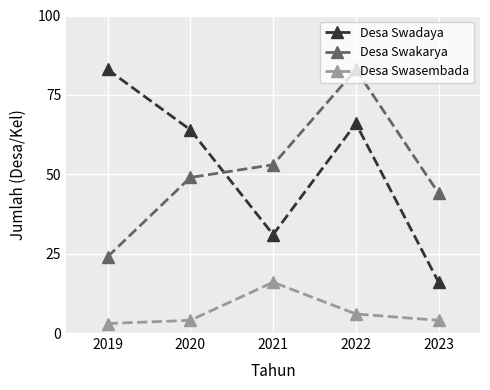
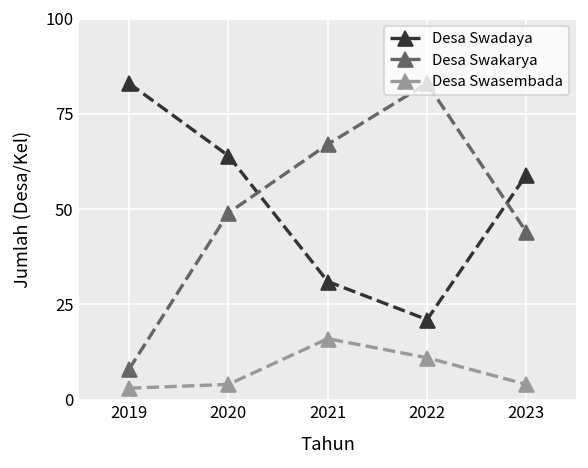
Desa Swakarya, 2019: 24 -> 8
Desa Swakarya, 2021: 53 -> 67
Desa Swadaya, 2022: 66 -> 21
Desa Swasembada, 2022: 6 -> 11
Desa Swadaya, 2023: 16 -> 59
